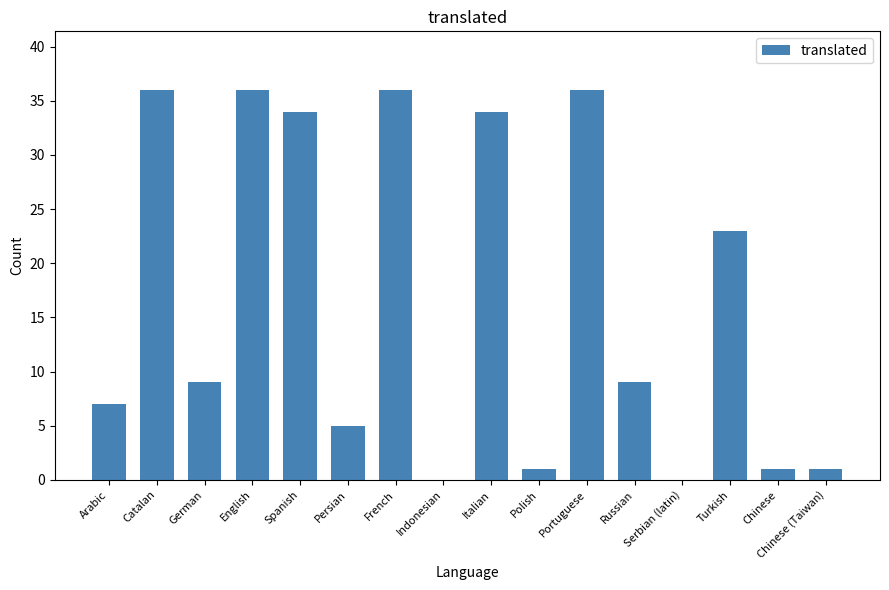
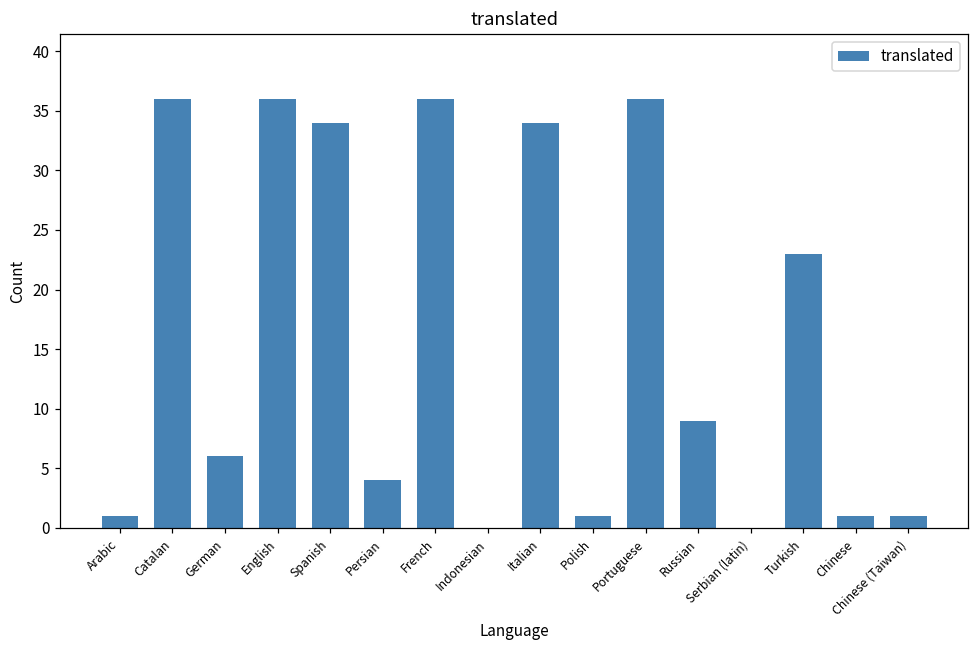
Arabic: 7 -> 1
German: 9 -> 6
Persian: 5 -> 4
